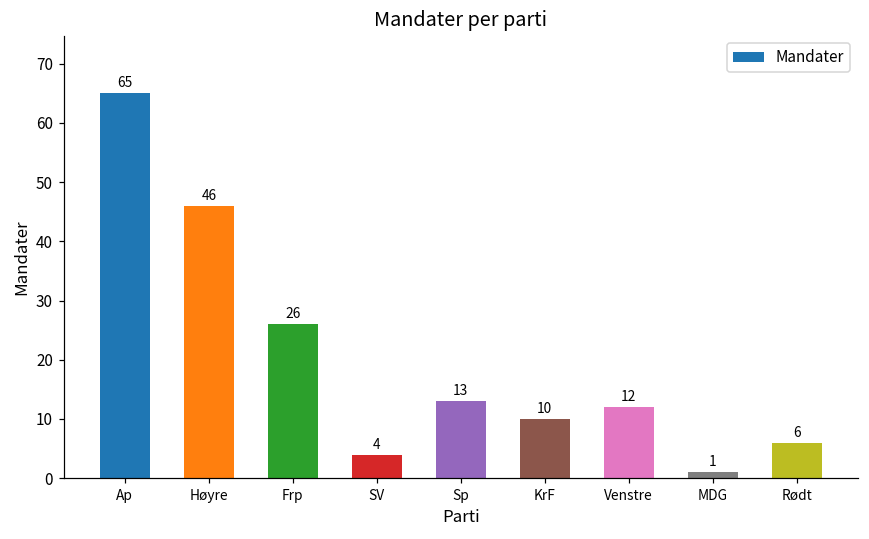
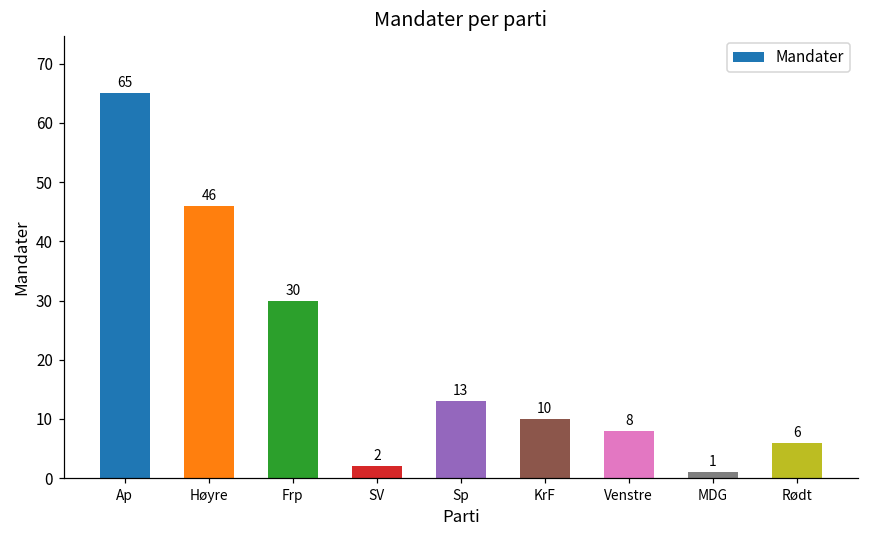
Frp: 26 -> 30
SV: 4 -> 2
Venstre: 12 -> 8
